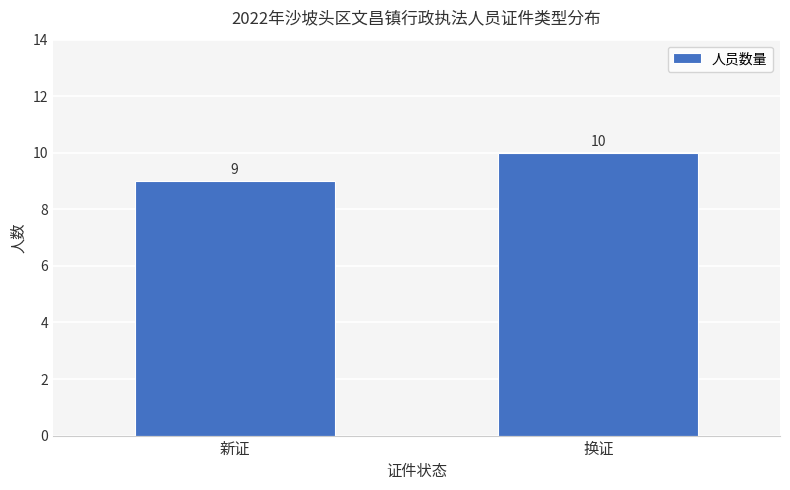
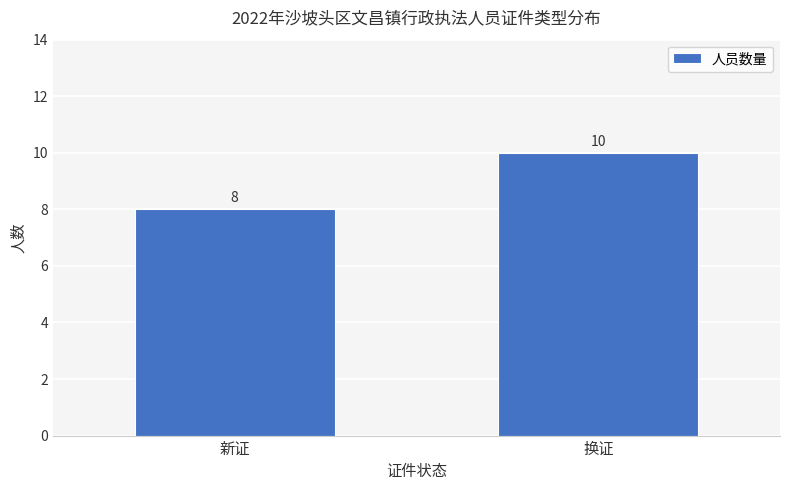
新证: 9 -> 8
